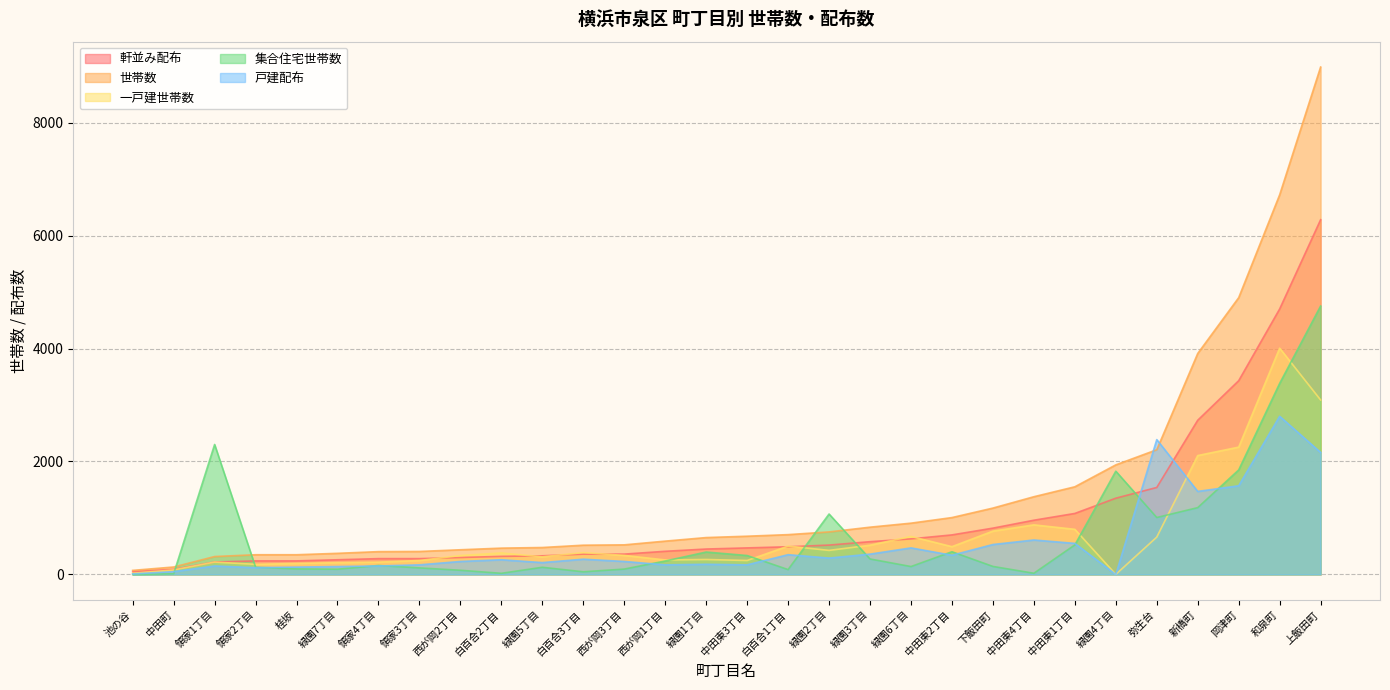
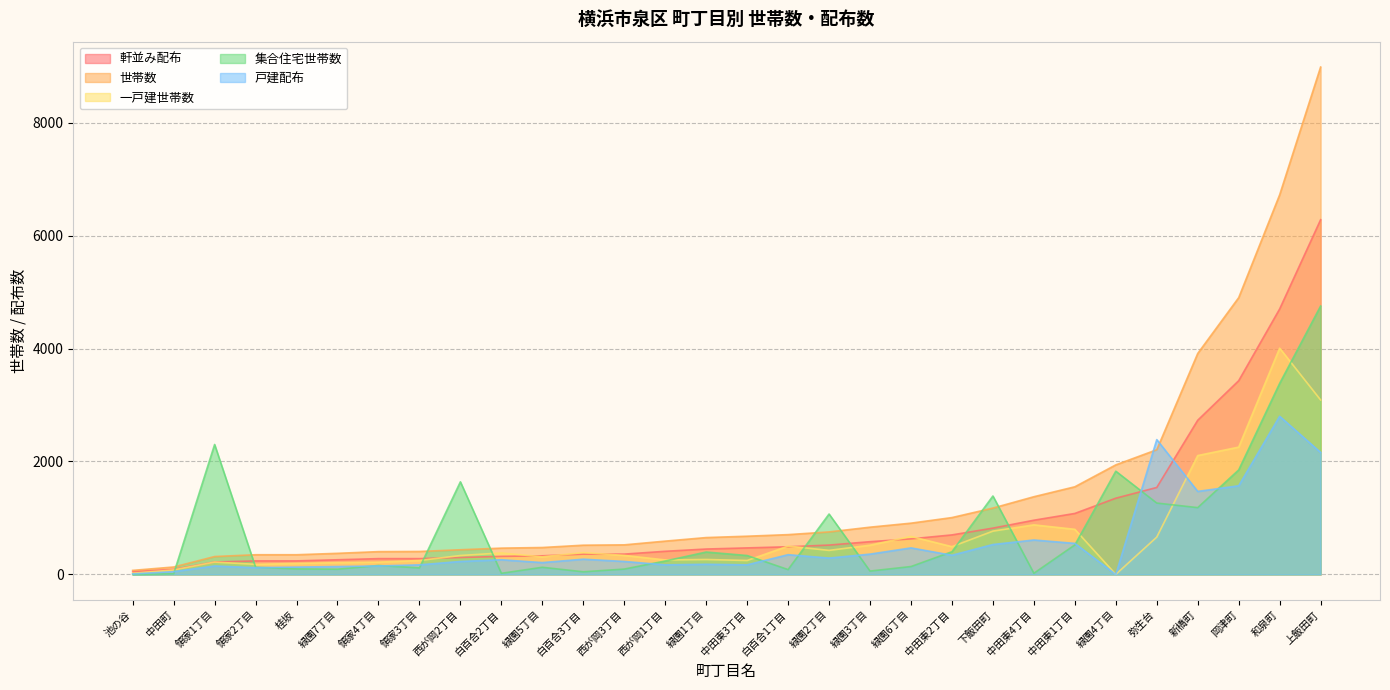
集合住宅世帯数, 西が岡2丁目: 100 -> 1600
集合住宅世帯数, 緑園3丁目: 300 -> 100
集合住宅世帯数, 下飯田町: 100 -> 1400
集合住宅世帯数, 弥生台: 1000 -> 1300
